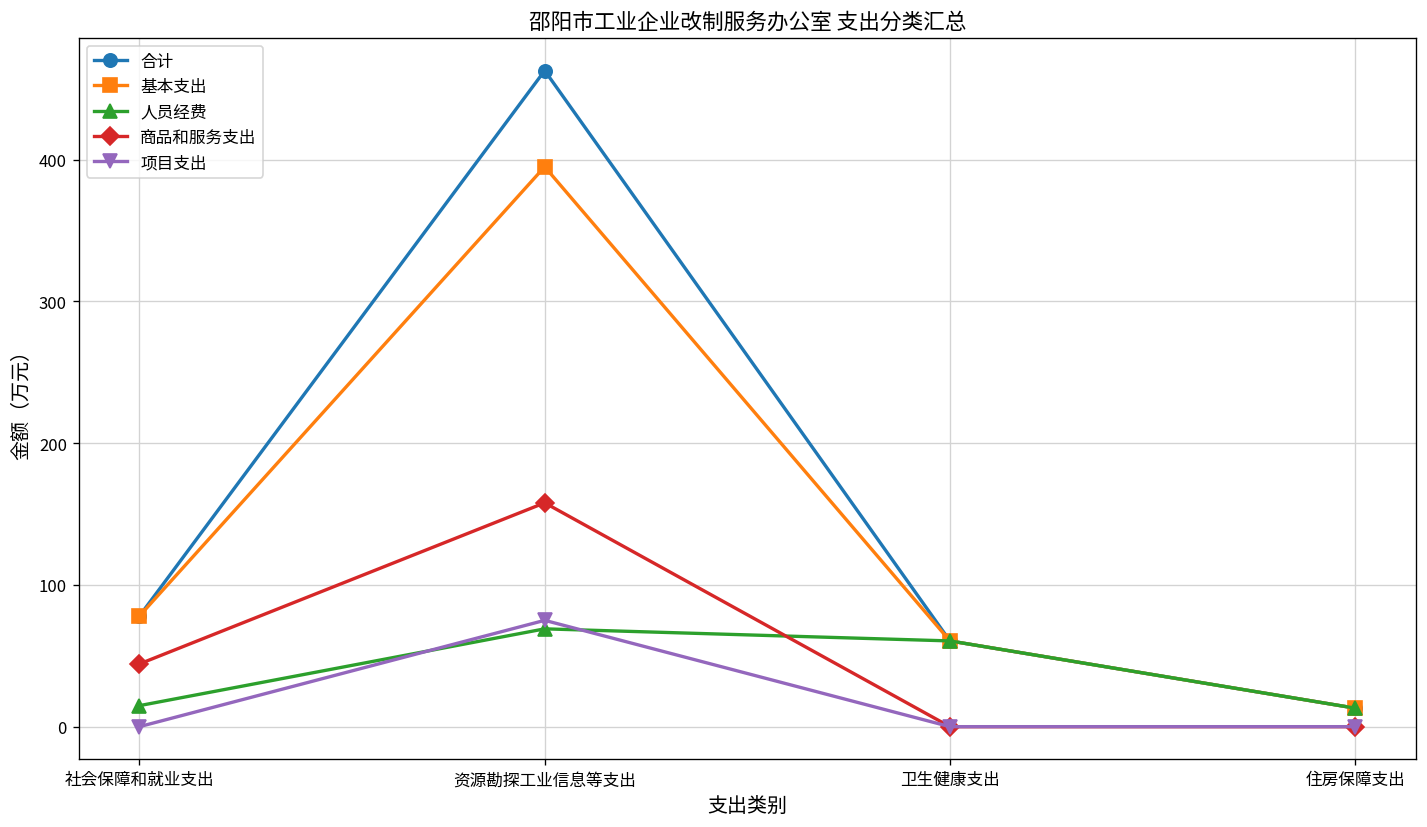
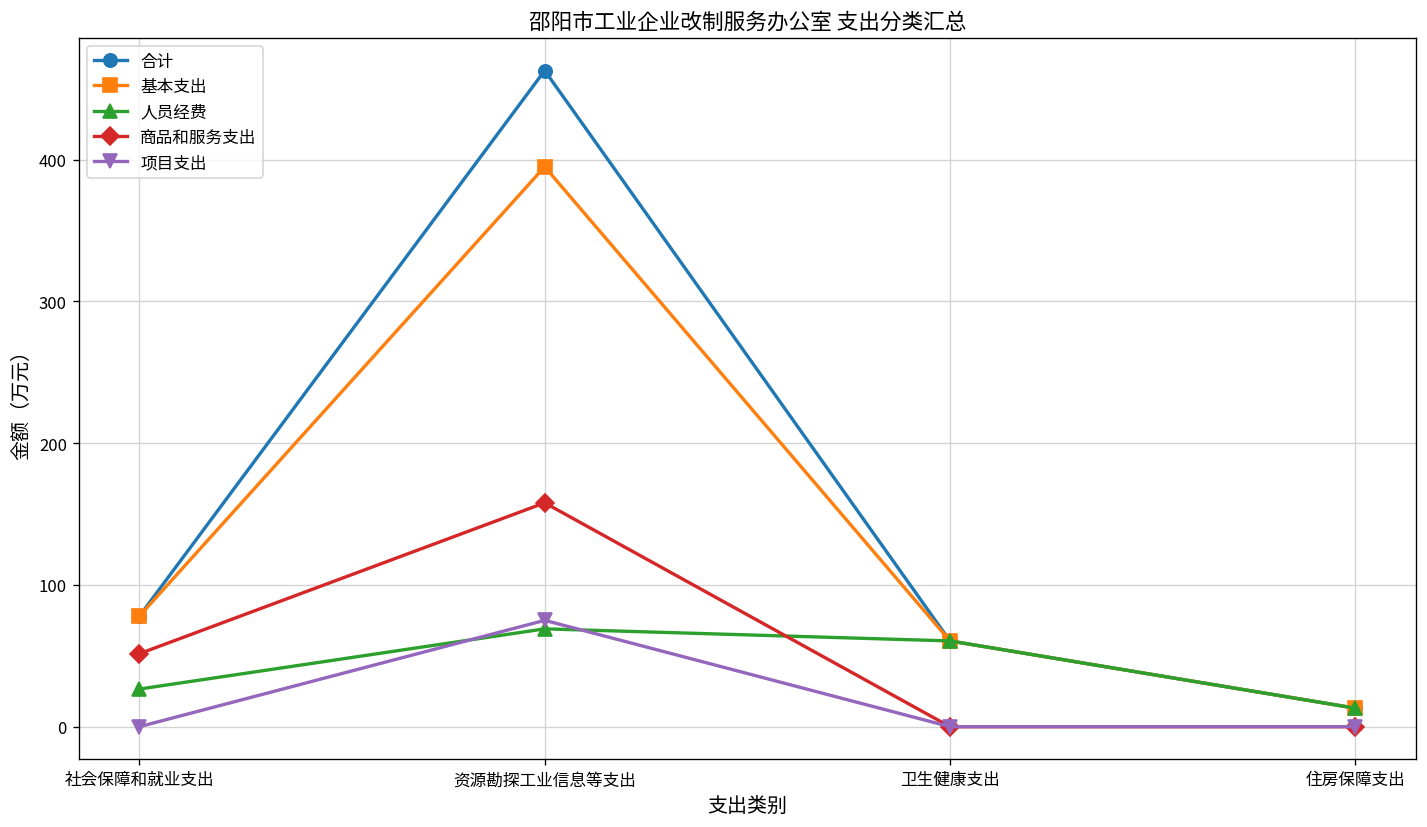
人员经费, 社会保障和就业支出: 15 -> 27
商品和服务支出, 社会保障和就业支出: 44 -> 51
